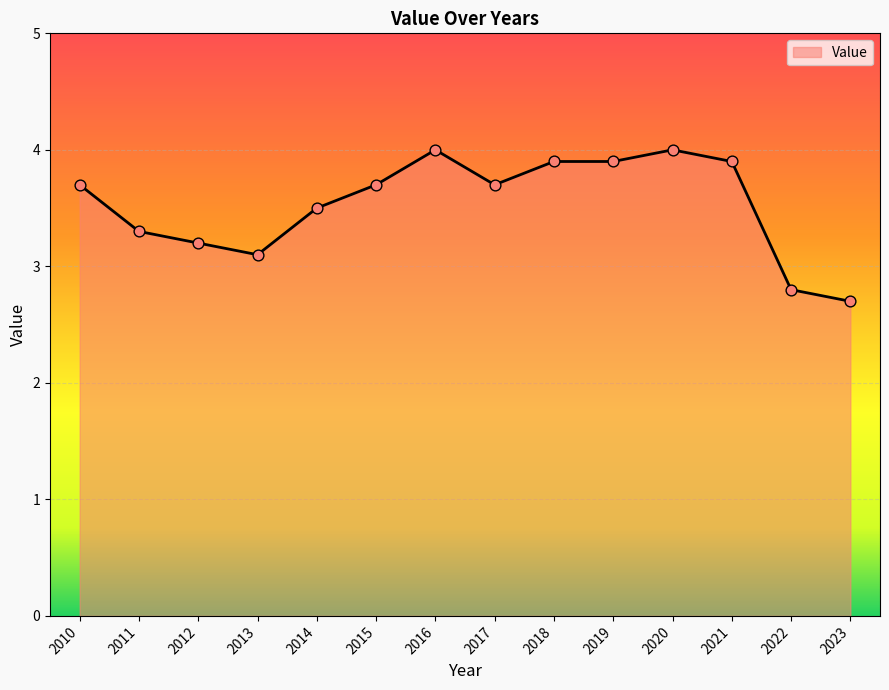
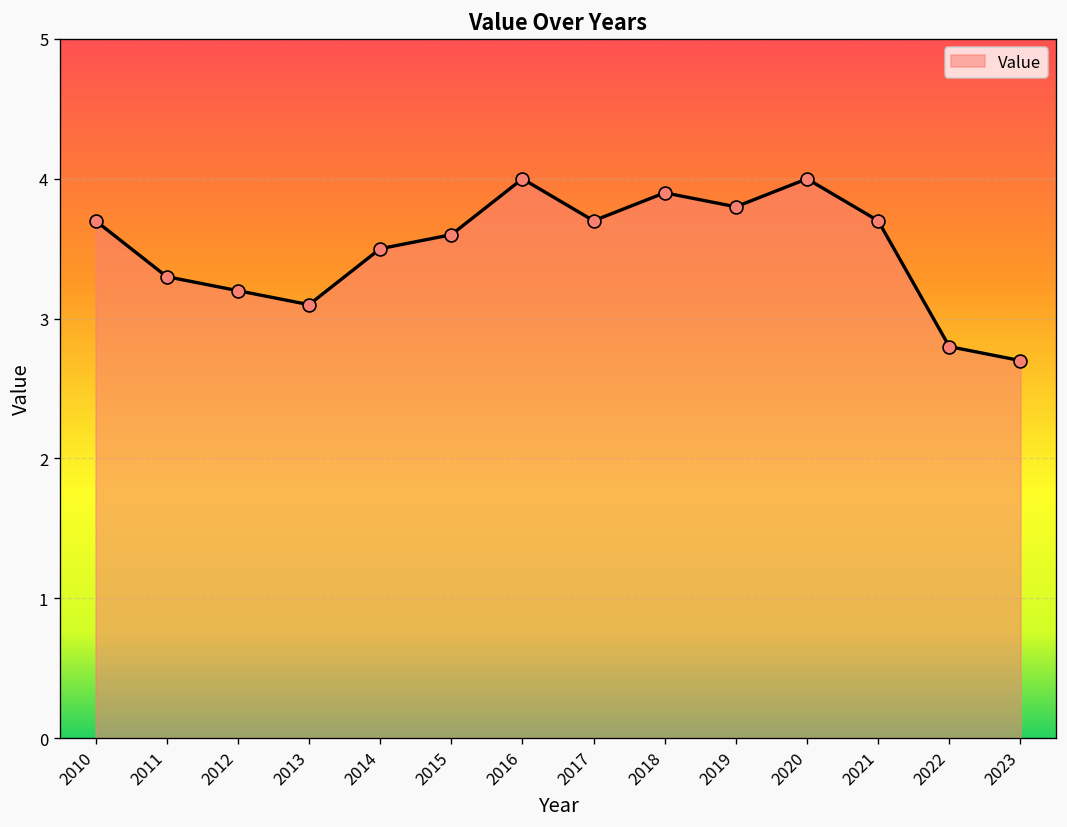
2015: 3.7 -> 3.6
2019: 3.9 -> 3.8
2021: 3.9 -> 3.7
